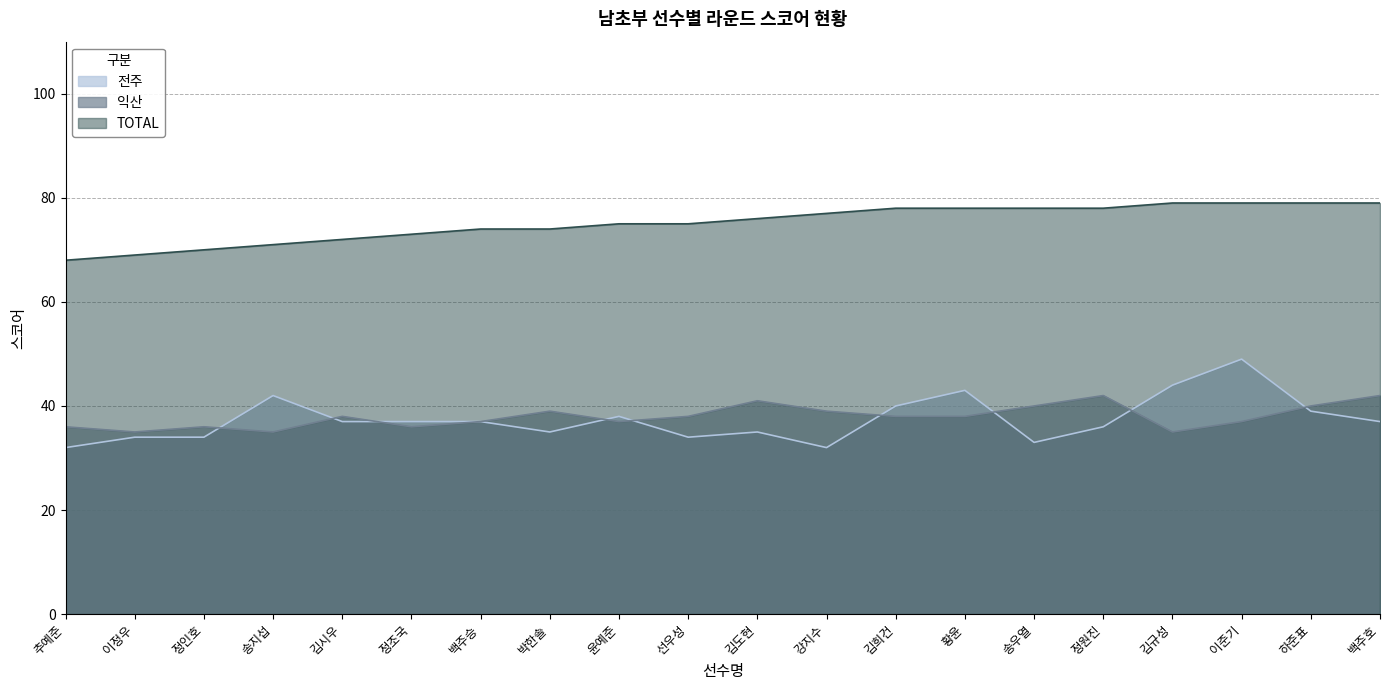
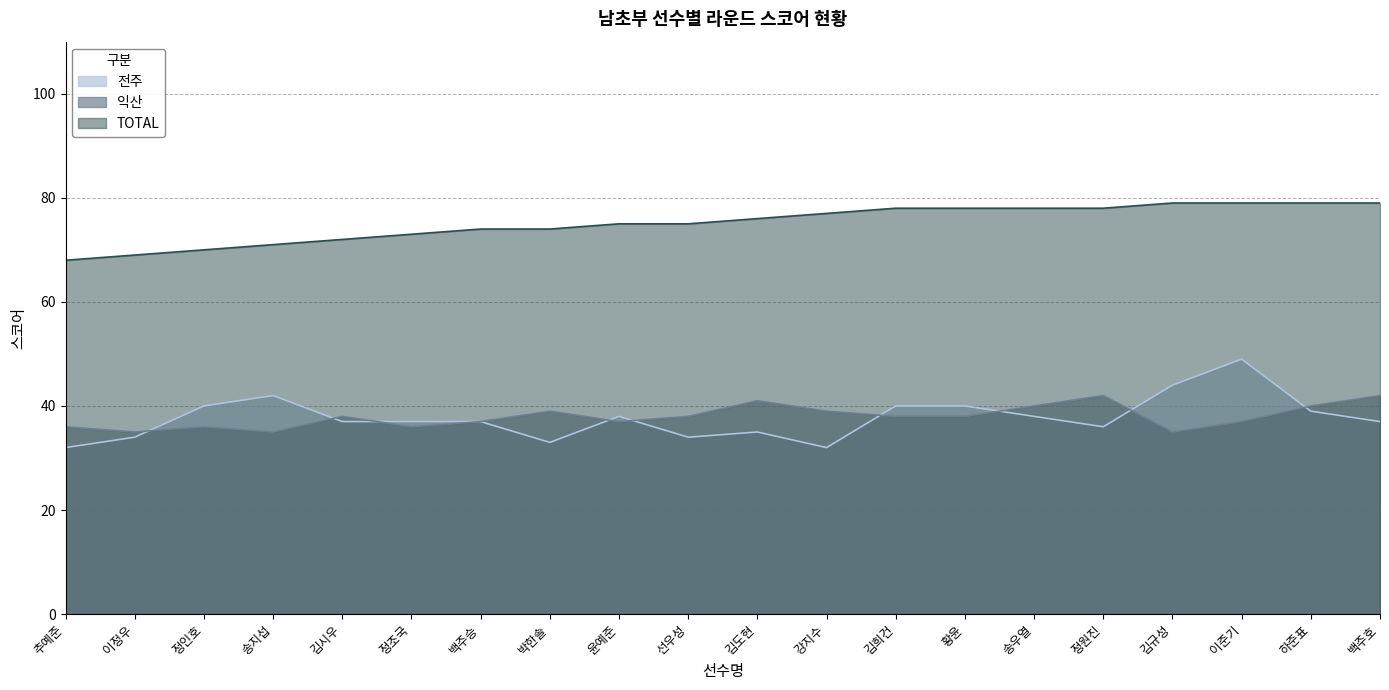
전주, 정인호: 34 -> 40
전주, 박한솔: 35 -> 33
전주, 황윤: 43 -> 40
전주, 송우열: 33 -> 38
